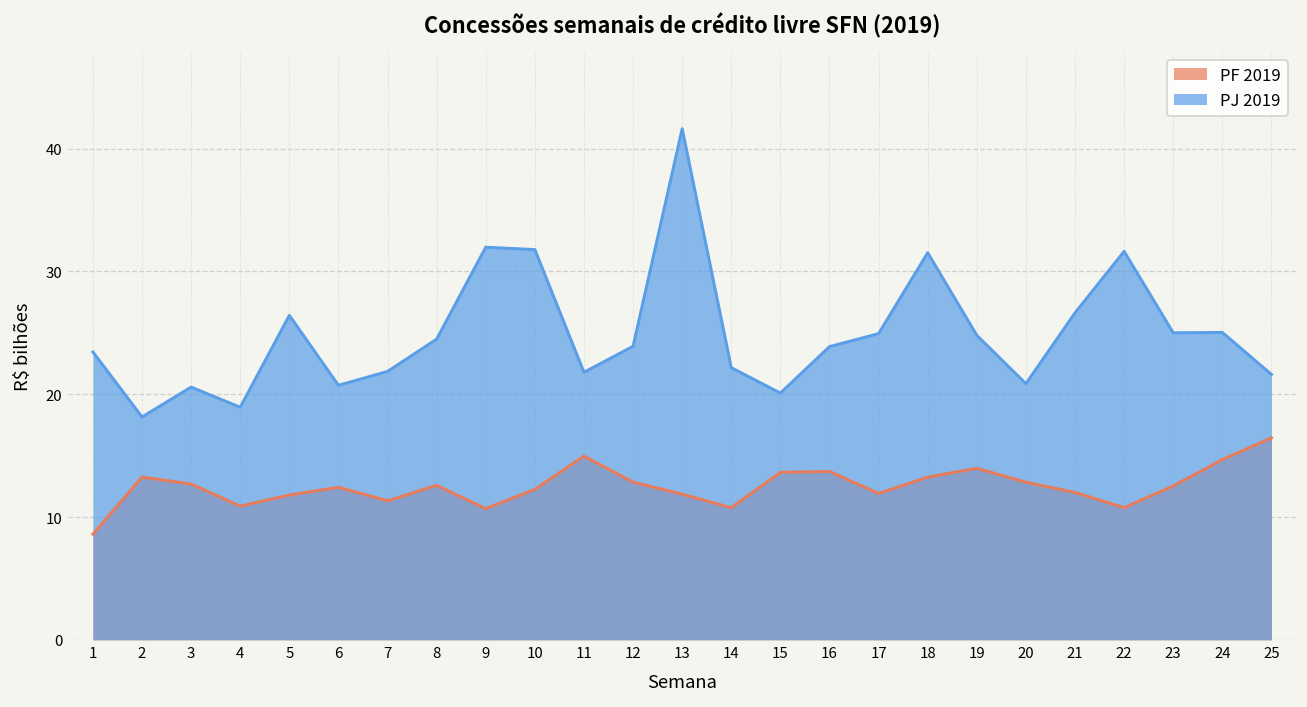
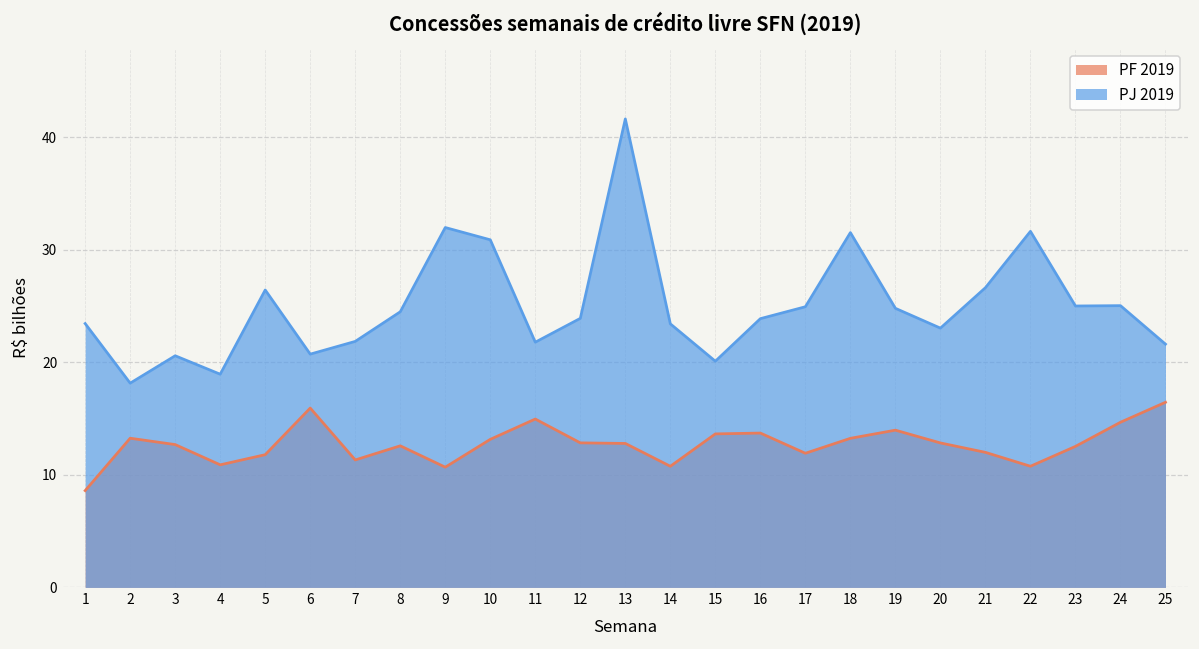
PF 2019, 6: 12.4 -> 15.9
PF 2019, 10: 12.3 -> 13.2
PJ 2019, 10: 31.8 -> 30.9
PF 2019, 13: 11.9 -> 12.8
PJ 2019, 14: 22.2 -> 23.4
PJ 2019, 20: 20.9 -> 23.0
